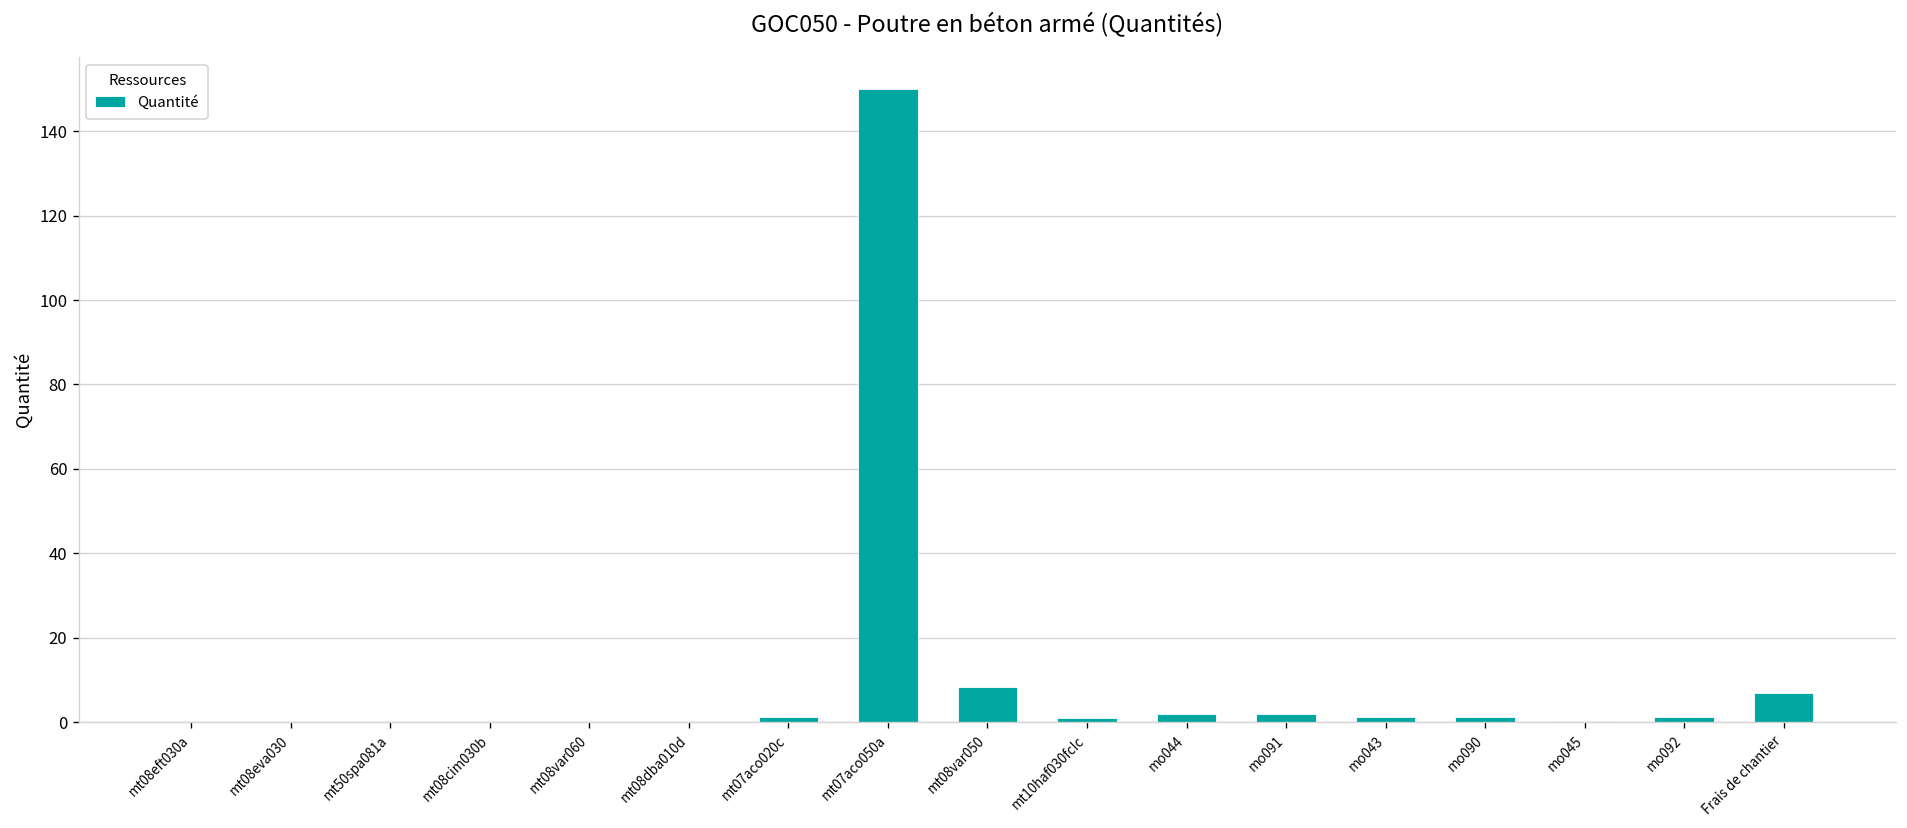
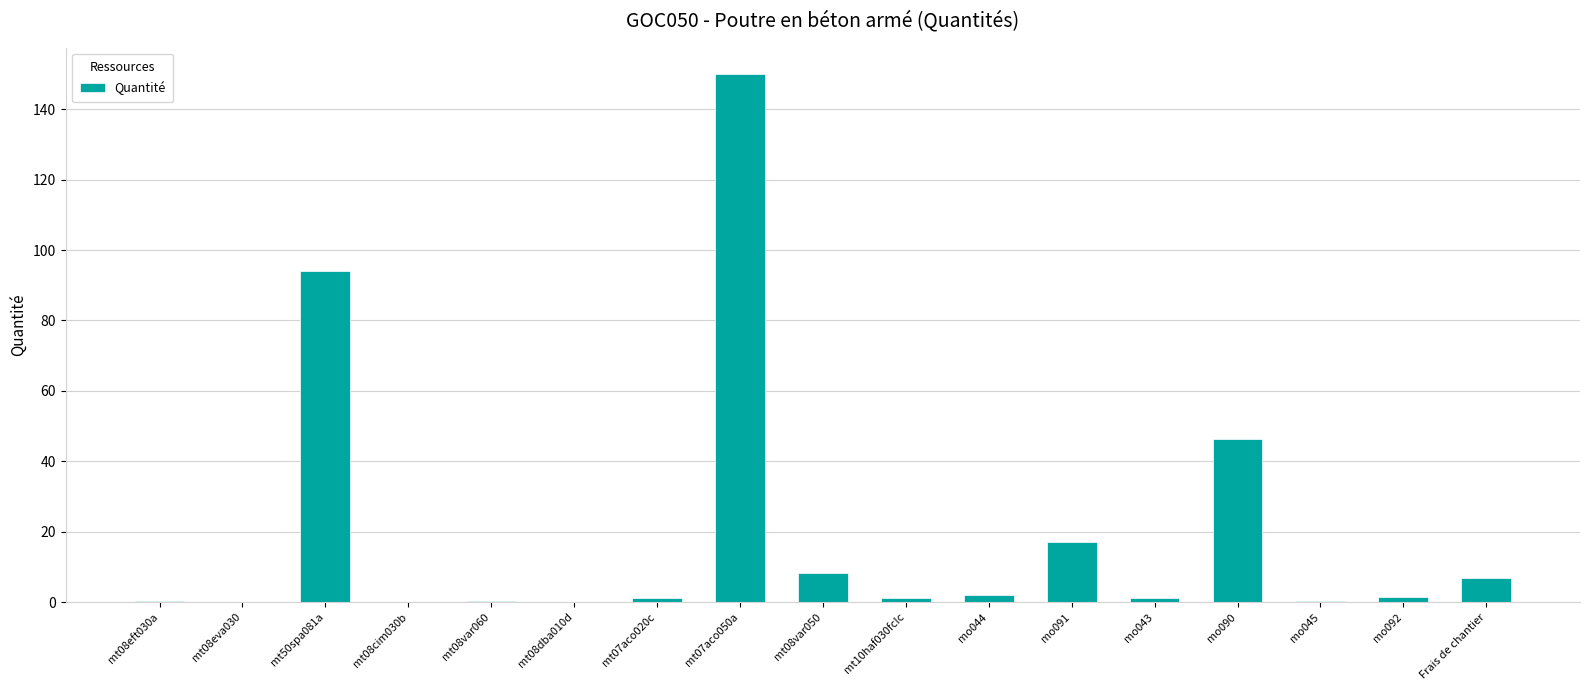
mt50spa081a: 0 -> 94
mo091: 2 -> 17
mo090: 1 -> 46
